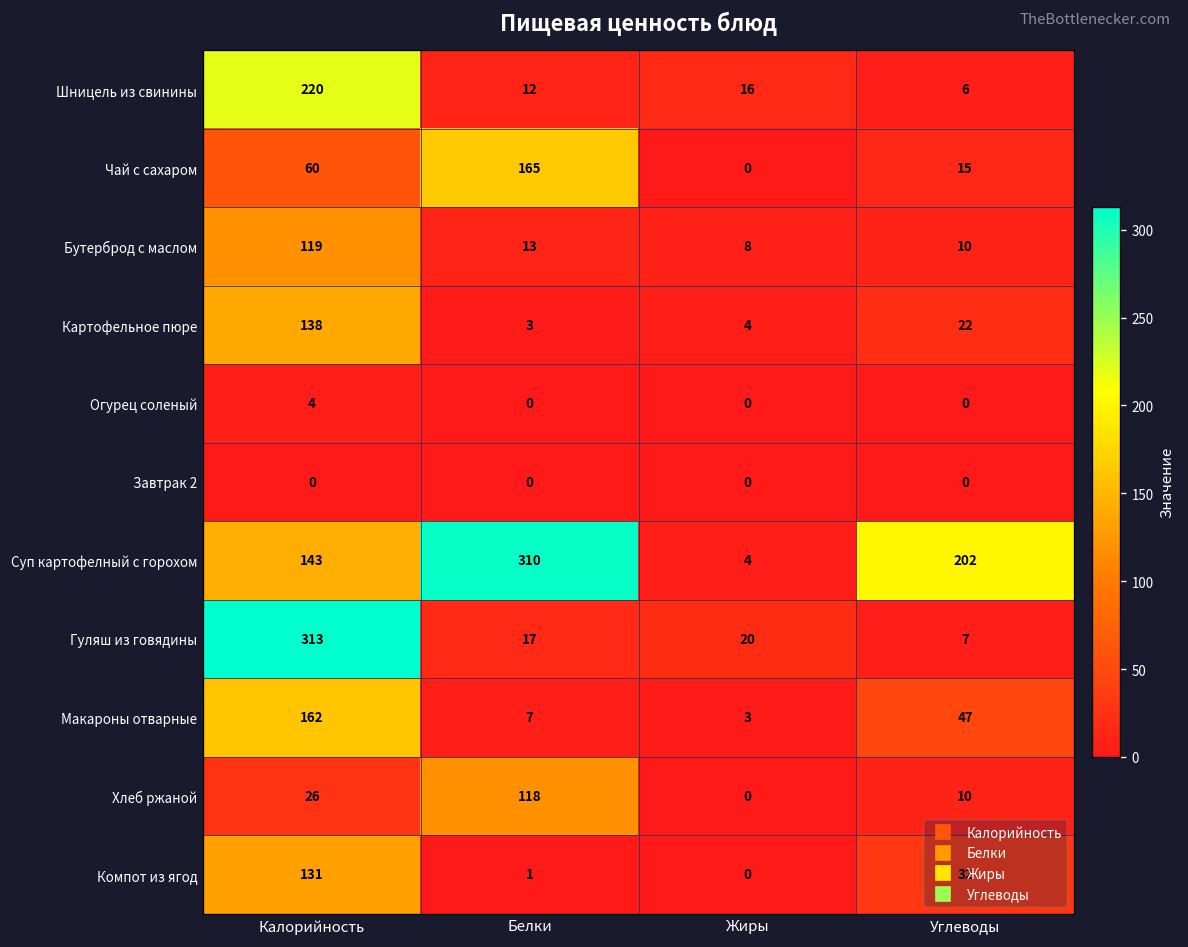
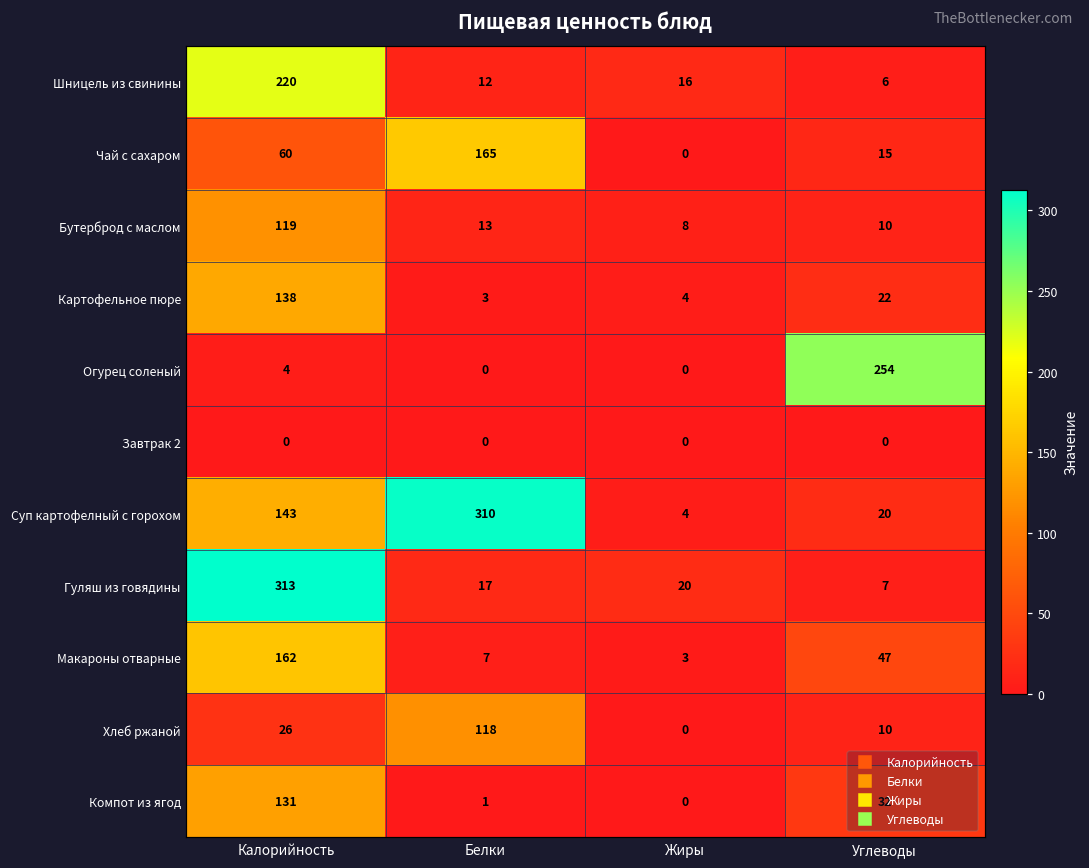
Огурец соленый, Углеводы: 0 -> 254
Суп картофелный с горохом, Углеводы: 202 -> 20
